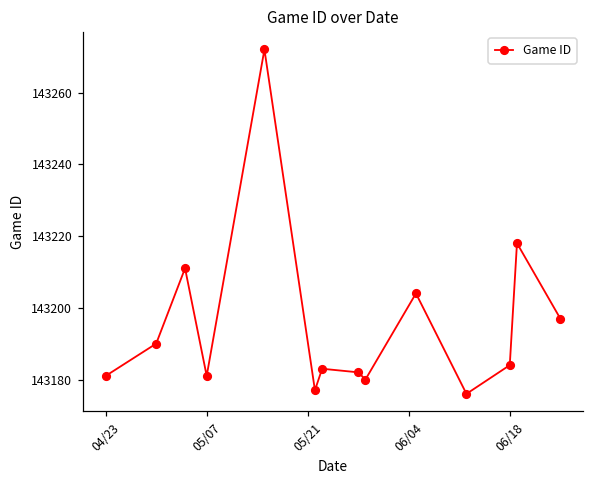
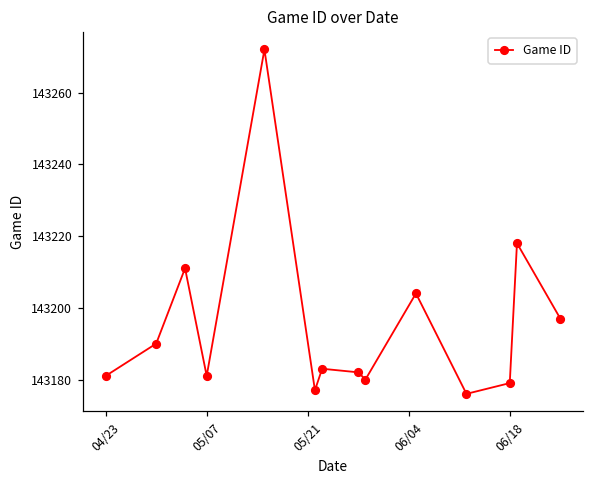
06/18: 143184 -> 143179
